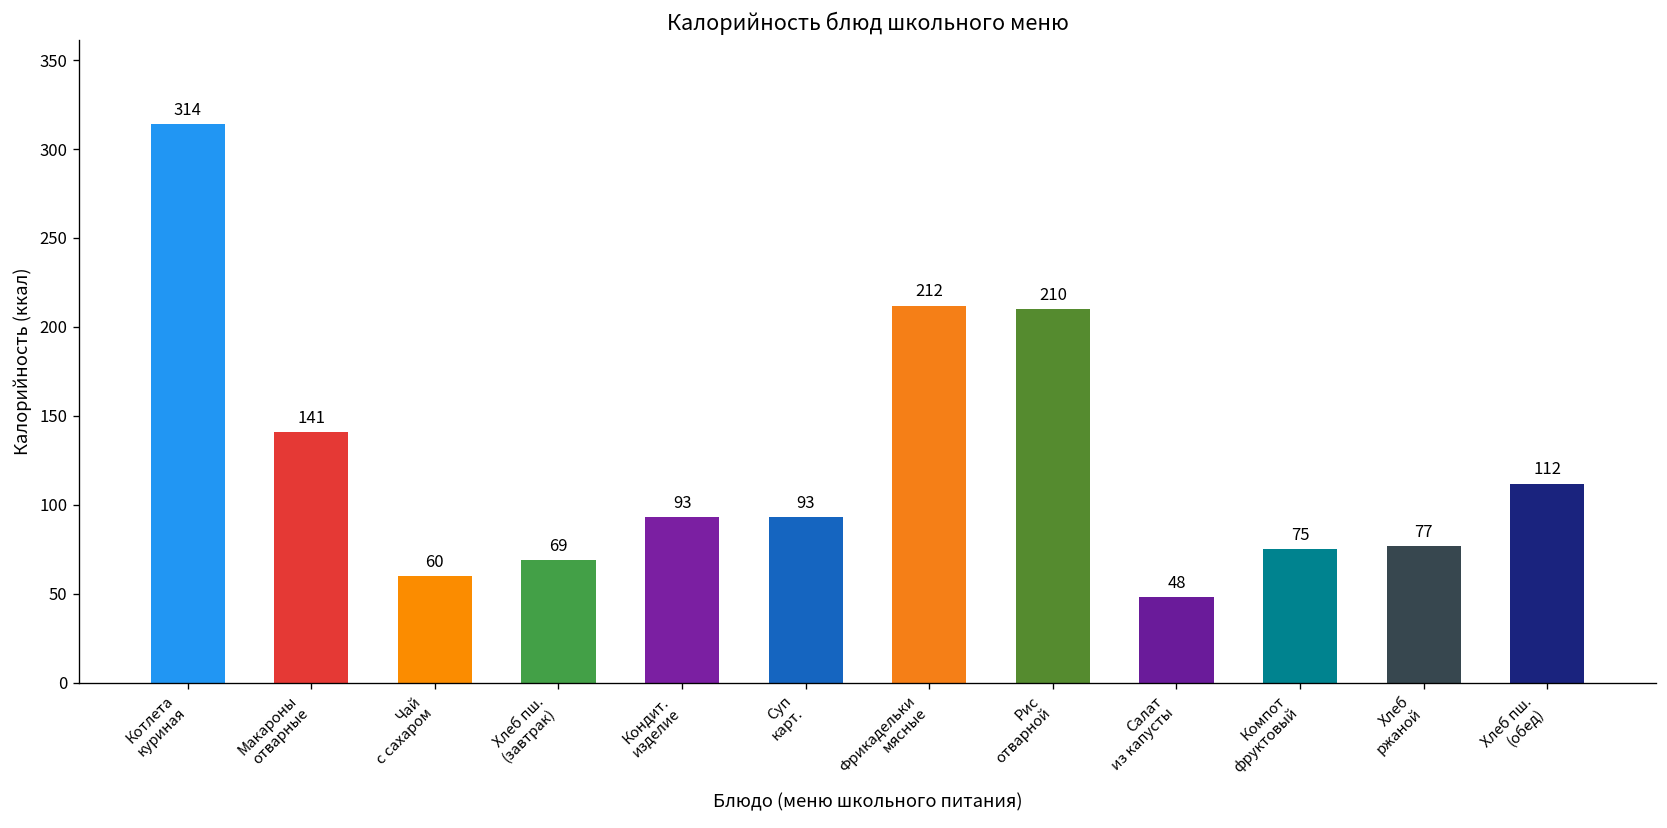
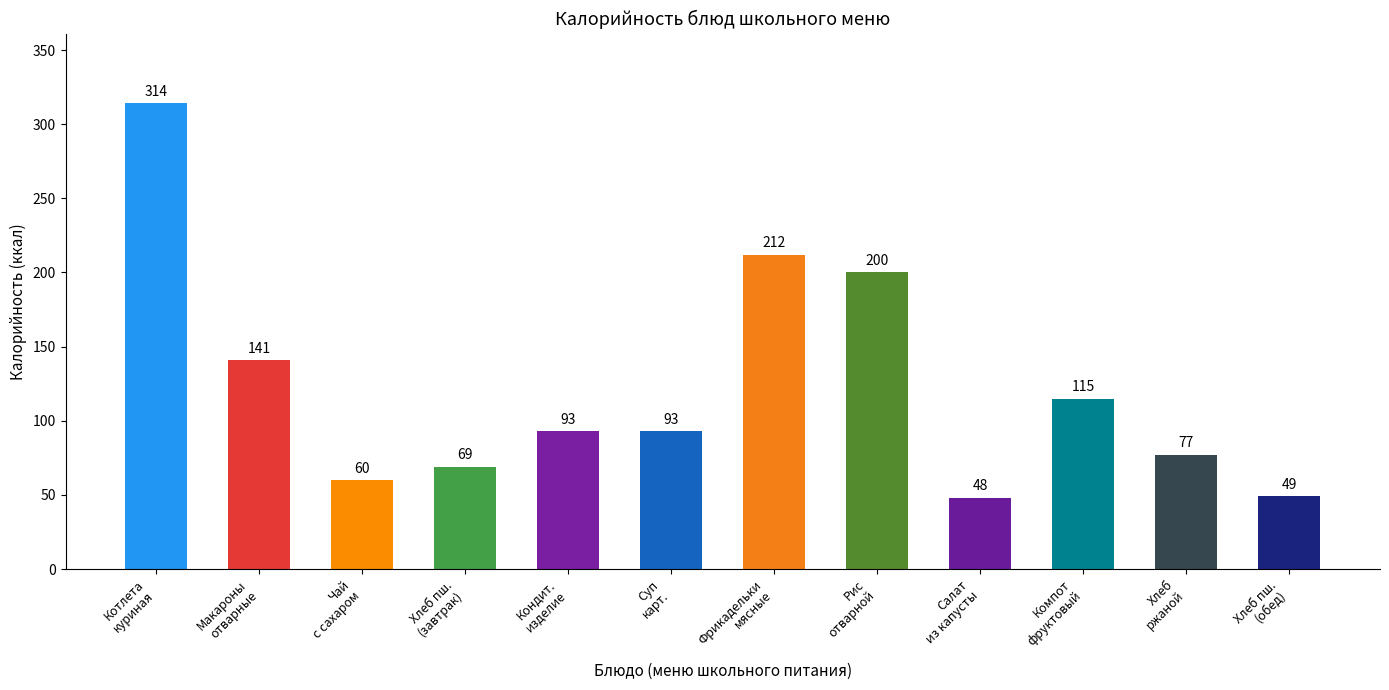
Рис отварной: 210 -> 200
Компот фруктовый: 75 -> 115
Хлеб пш. (обед): 112 -> 49
